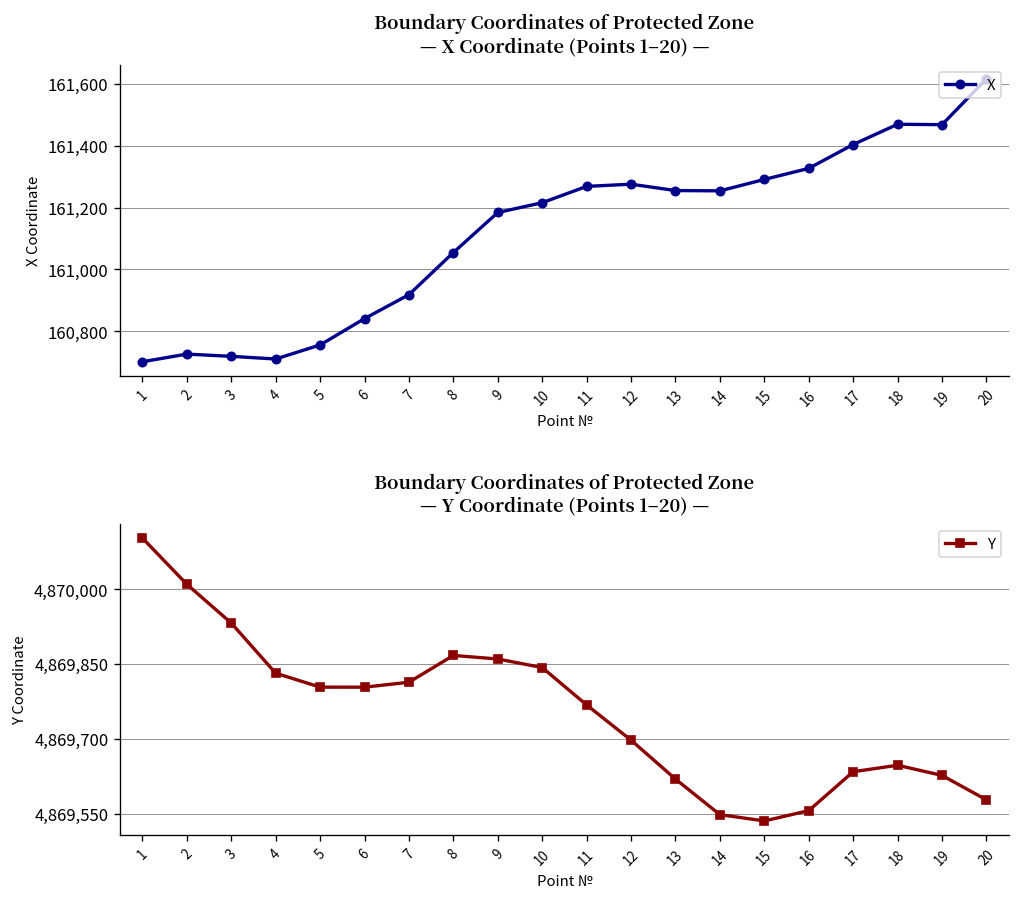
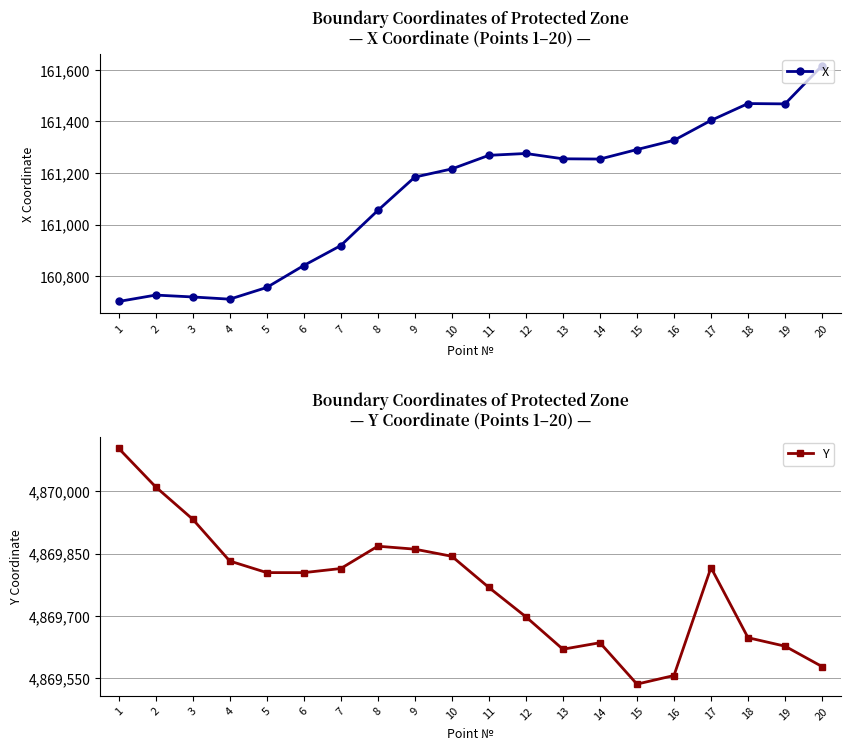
Boundary Coordinates of Protected Zone — Y Coordinate (Points 1–20) —, 14: 4,869,550 -> 4,869,640
Boundary Coordinates of Protected Zone — Y Coordinate (Points 1–20) —, 17: 4,869,630 -> 4,869,820
